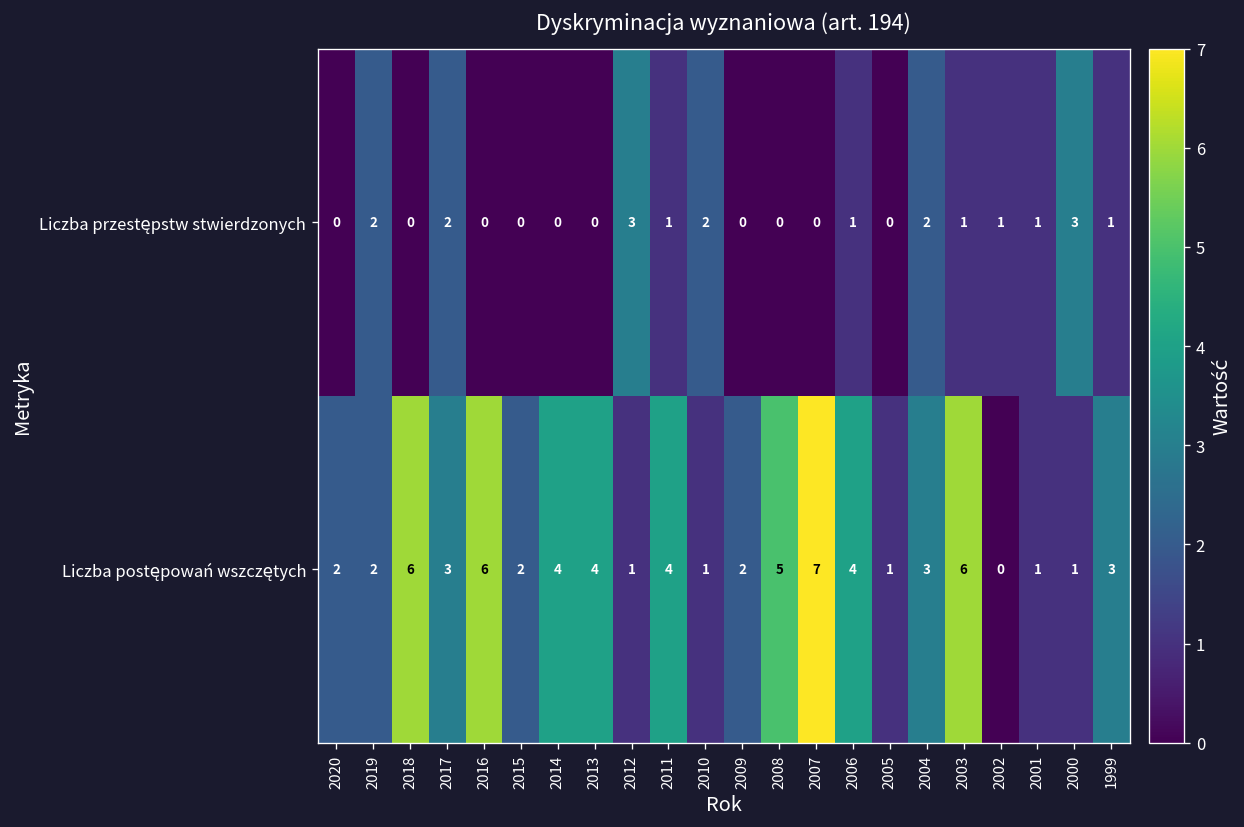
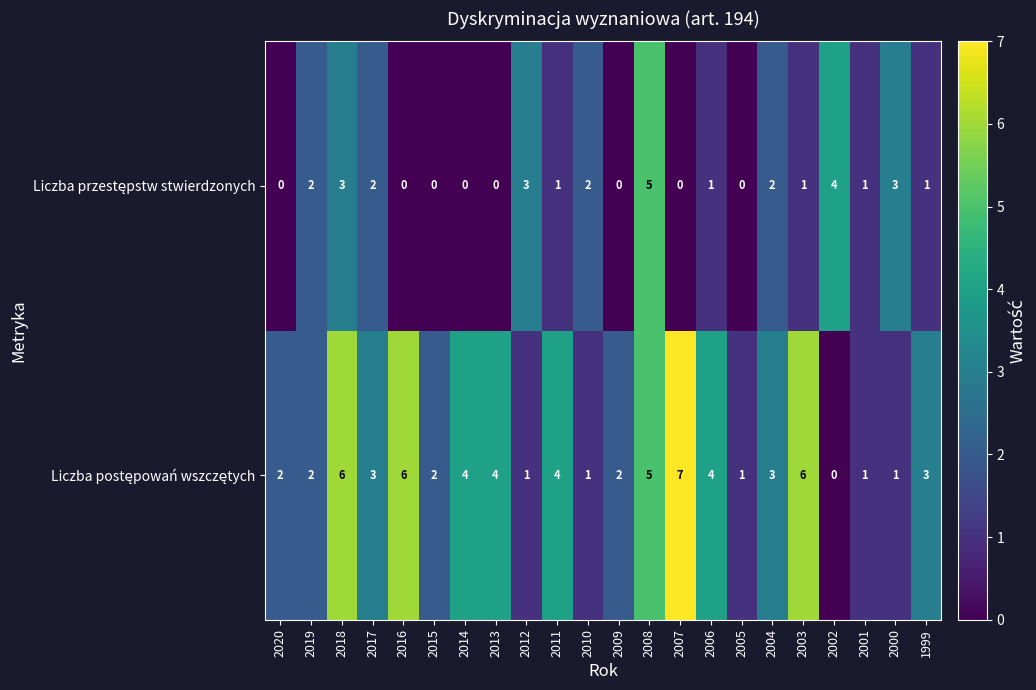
Liczba przestępstw stwierdzonych, 2018: 0 -> 3
Liczba przestępstw stwierdzonych, 2008: 0 -> 5
Liczba przestępstw stwierdzonych, 2002: 1 -> 4
